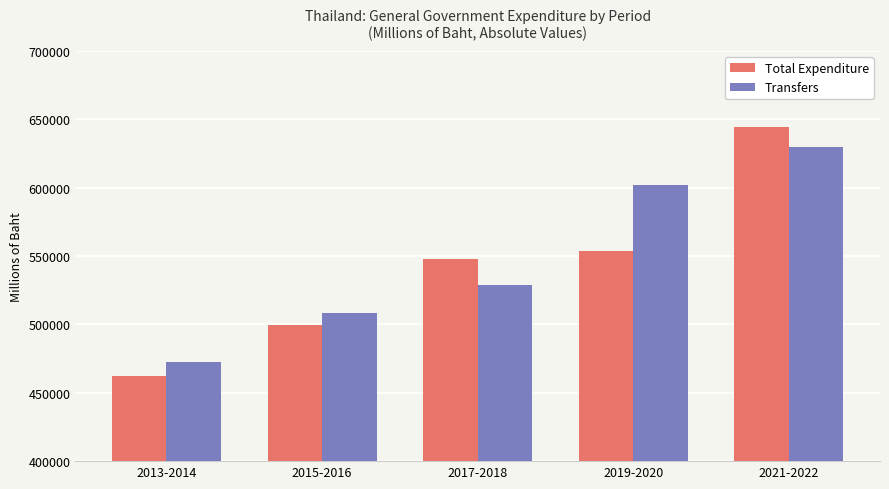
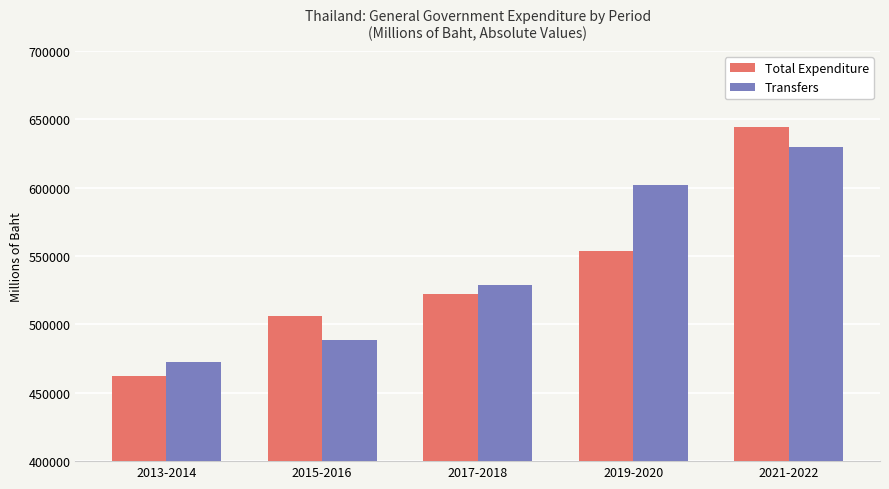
Total Expenditure, 2015-2016: 500000 -> 506000
Transfers, 2015-2016: 508000 -> 488000
Total Expenditure, 2017-2018: 548000 -> 522000
